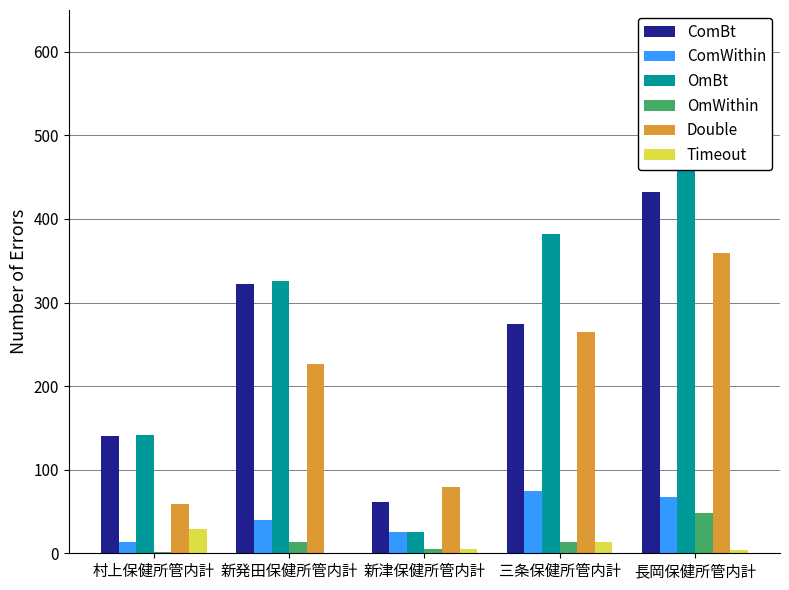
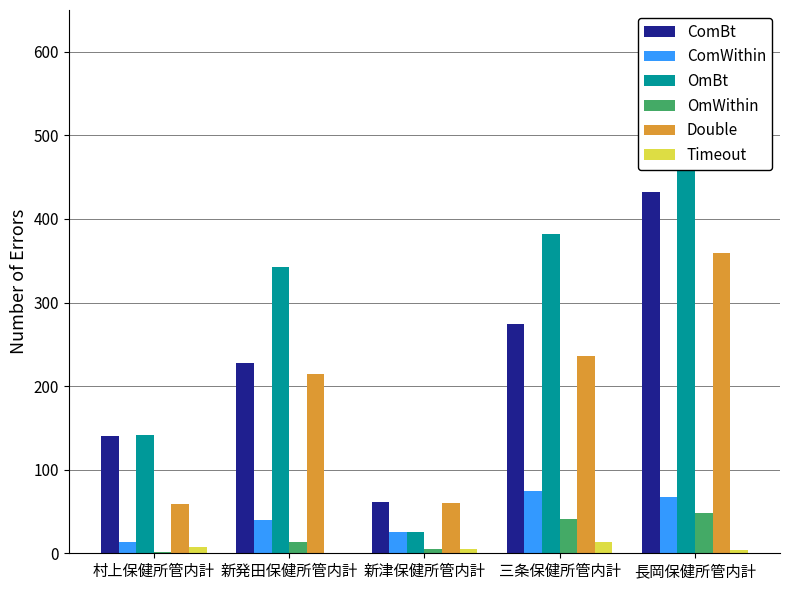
Timeout, 村上保健所管内計: 30 -> 10
ComBt, 新発田保健所管内計: 320 -> 230
OmBt, 新発田保健所管内計: 330 -> 340
Double, 新発田保健所管内計: 230 -> 210
Double, 新津保健所管内計: 80 -> 60
OmWithin, 三条保健所管内計: 10 -> 40
Double, 三条保健所管内計: 270 -> 240
